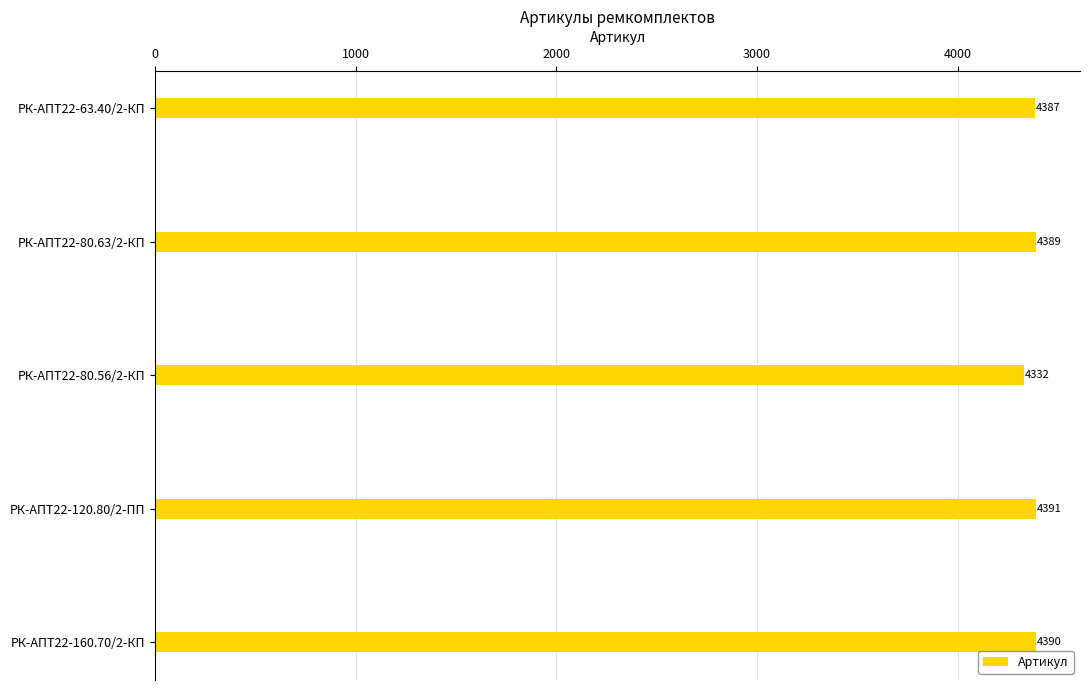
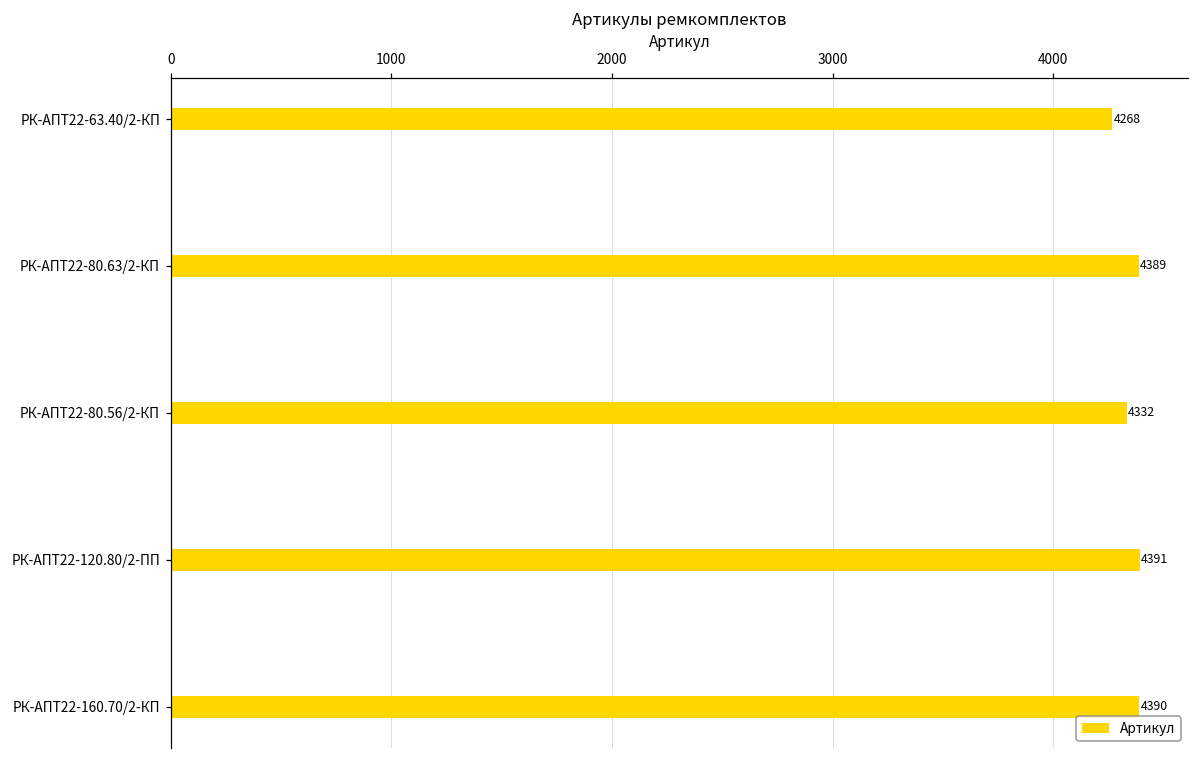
РК-АПТ22-63.40/2-КП: 4387 -> 4268
